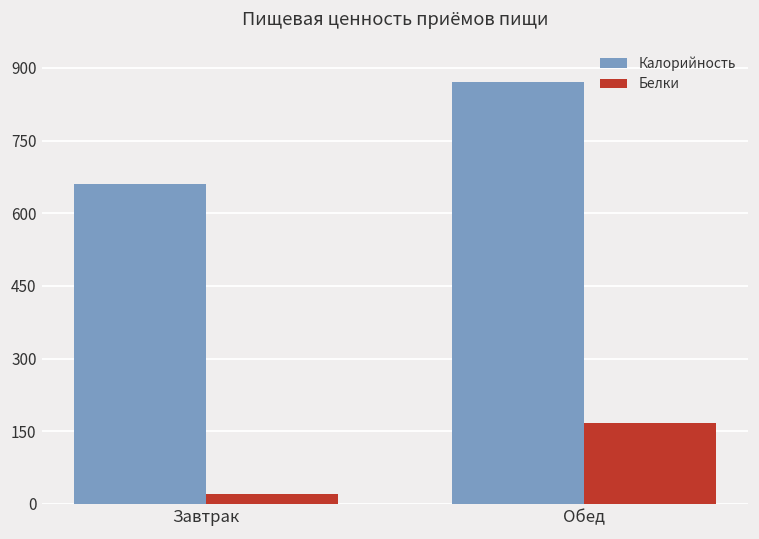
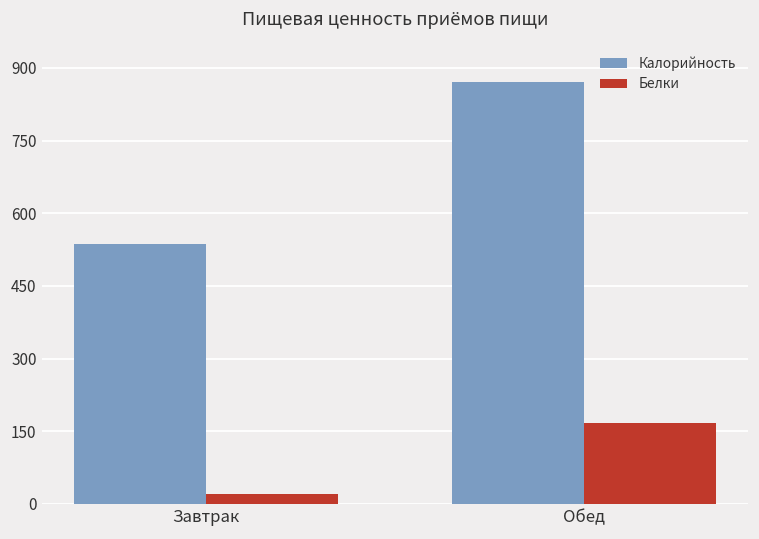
Калорийность, Завтрак: 660 -> 540
